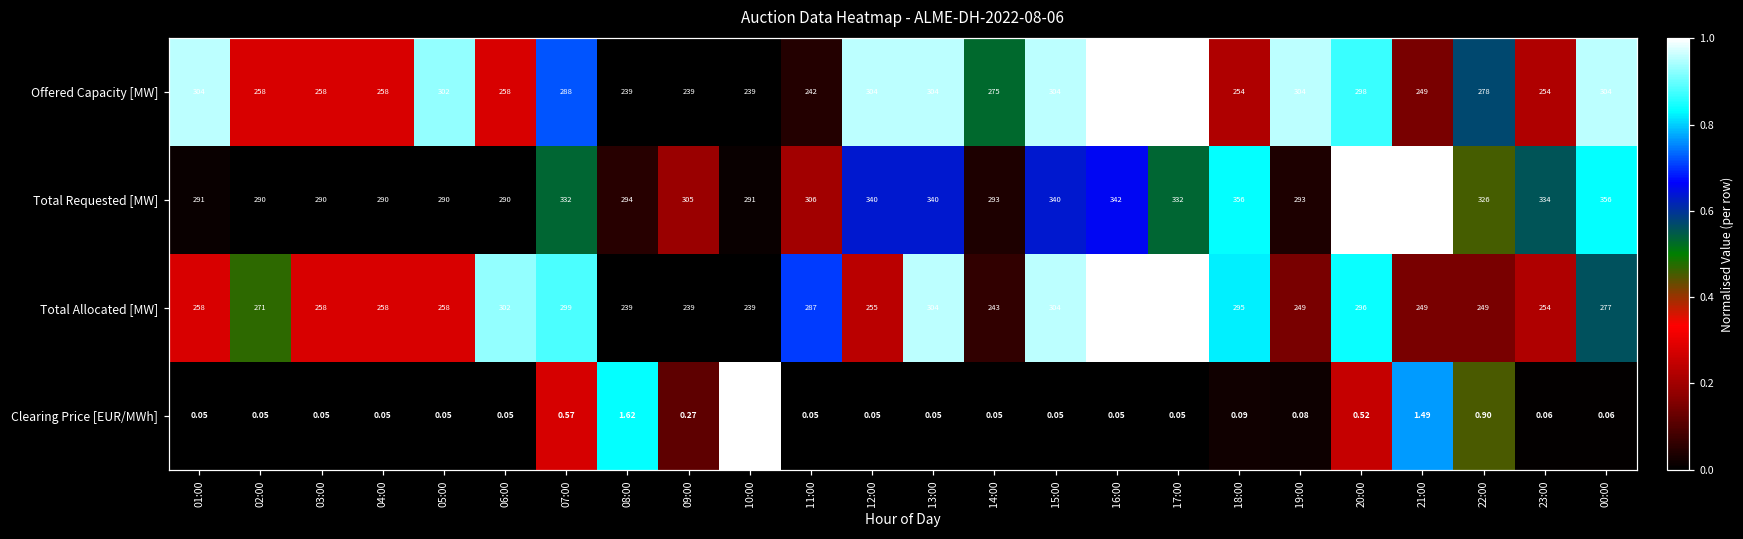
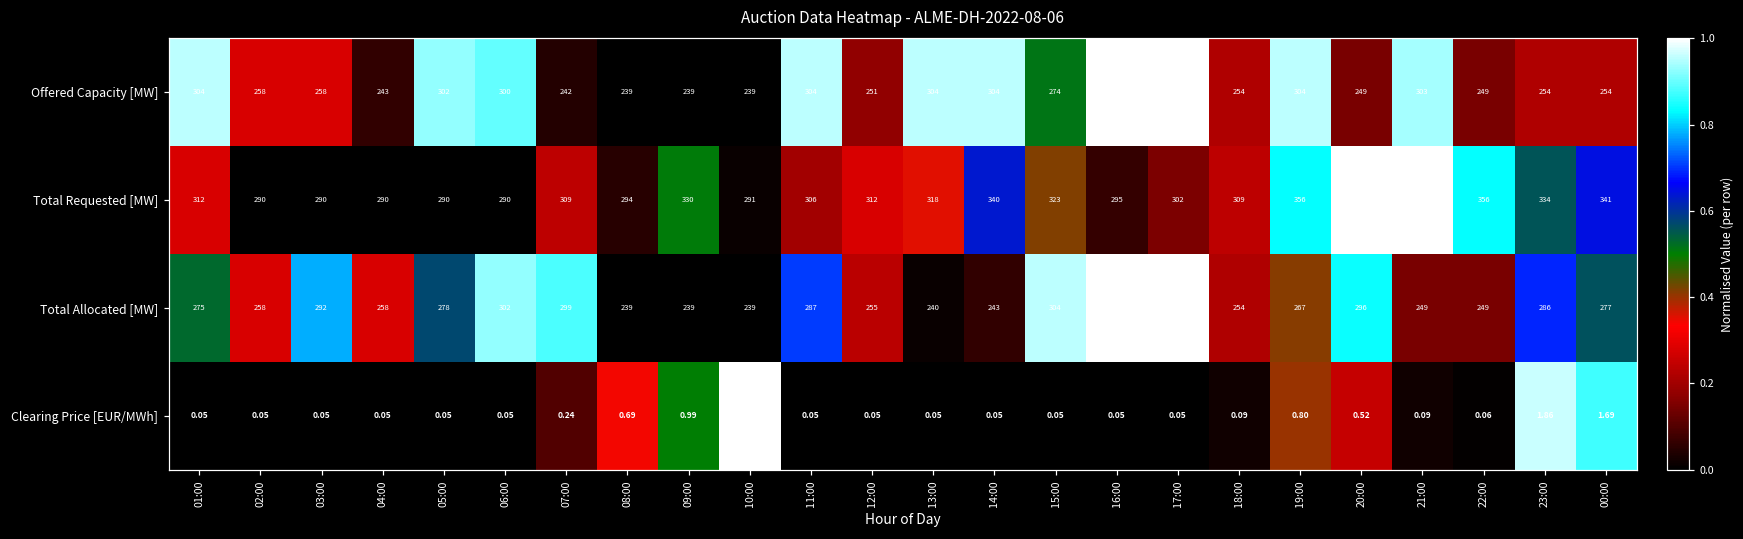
Offered Capacity [MW], 04:00: 258 -> 243
Offered Capacity [MW], 06:00: 258 -> 300
Offered Capacity [MW], 07:00: 288 -> 242
Offered Capacity [MW], 11:00: 242 -> 304
Offered Capacity [MW], 12:00: 304 -> 251
Offered Capacity [MW], 14:00: 275 -> 304
Offered Capacity [MW], 15:00: 304 -> 274
Offered Capacity [MW], 20:00: 298 -> 249
Offered Capacity [MW], 21:00: 249 -> 303
Offered Capacity [MW], 22:00: 278 -> 249
Offered Capacity [MW], 00:00: 304 -> 254
Total Requested [MW], 01:00: 291 -> 312
Total Requested [MW], 07:00: 332 -> 309
Total Requested [MW], 09:00: 305 -> 330
Total Requested [MW], 12:00: 340 -> 312
Total Requested [MW], 13:00: 340 -> 318
Total Requested [MW], 14:00: 293 -> 340
Total Requested [MW], 15:00: 340 -> 323
Total Requested [MW], 16:00: 342 -> 295
Total Requested [MW], 17:00: 332 -> 302
Total Requested [MW], 18:00: 356 -> 309
Total Requested [MW], 19:00: 293 -> 356
Total Requested [MW], 22:00: 326 -> 356
Total Requested [MW], 00:00: 356 -> 341
Total Allocated [MW], 01:00: 258 -> 275
Total Allocated [MW], 02:00: 271 -> 258
Total Allocated [MW], 03:00: 258 -> 292
Total Allocated [MW], 05:00: 258 -> 278
Total Allocated [MW], 13:00: 304 -> 240
Total Allocated [MW], 18:00: 295 -> 254
Total Allocated [MW], 19:00: 249 -> 267
Total Allocated [MW], 23:00: 254 -> 286
Clearing Price [EUR/MWh], 07:00: 0.57 -> 0.24
Clearing Price [EUR/MWh], 08:00: 1.62 -> 0.69
Clearing Price [EUR/MWh], 09:00: 0.27 -> 0.99
Clearing Price [EUR/MWh], 19:00: 0.08 -> 0.80
Clearing Price [EUR/MWh], 21:00: 1.49 -> 0.09
Clearing Price [EUR/MWh], 22:00: 0.90 -> 0.06
Clearing Price [EUR/MWh], 23:00: 0.06 -> 1.86
Clearing Price [EUR/MWh], 00:00: 0.06 -> 1.69
